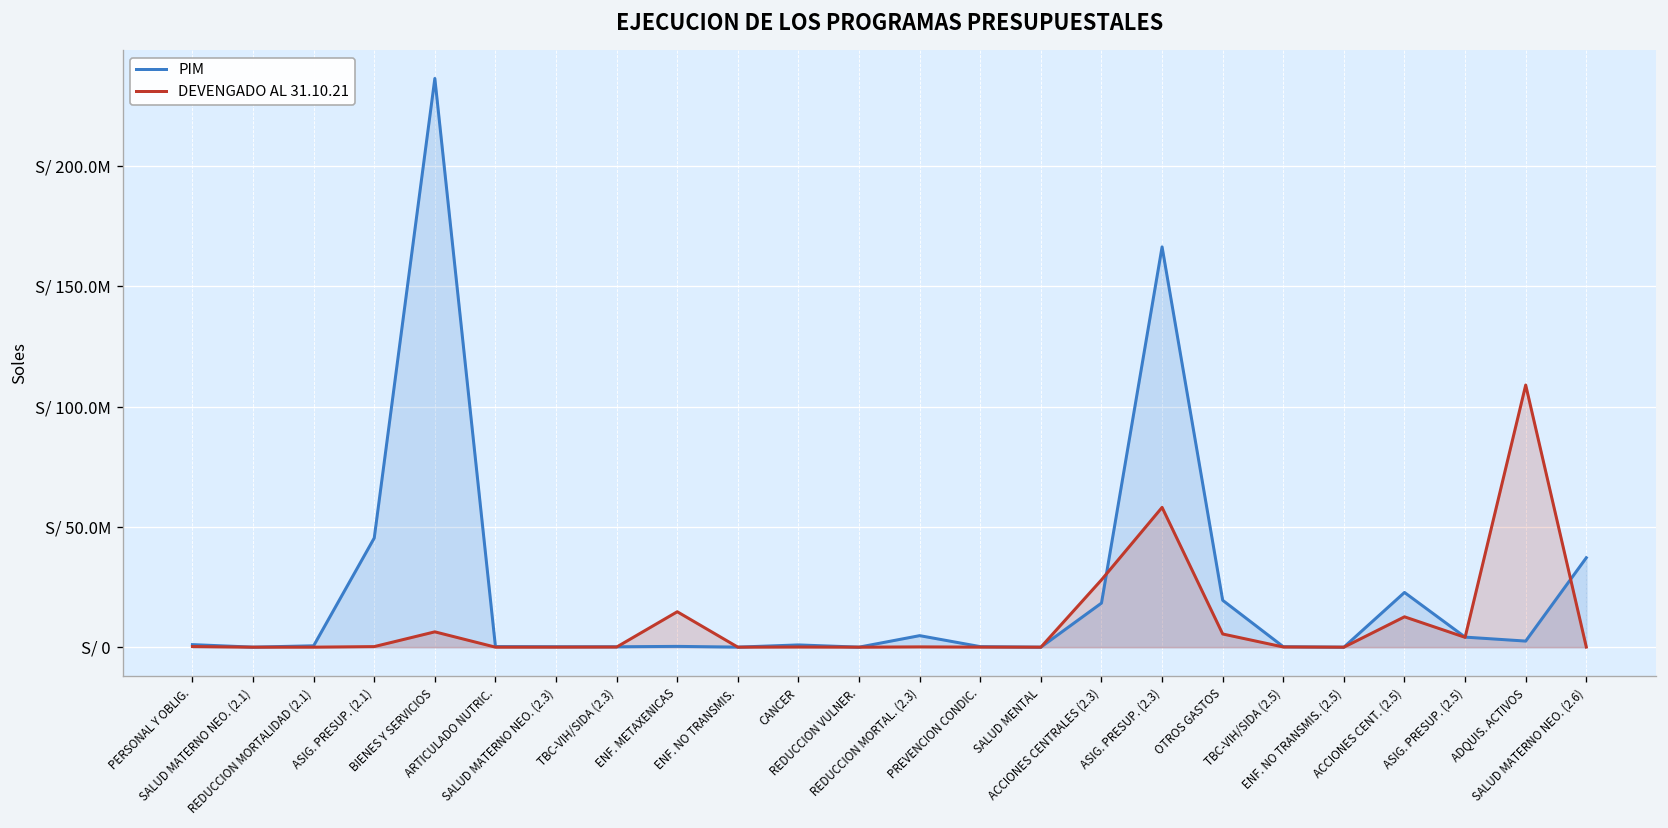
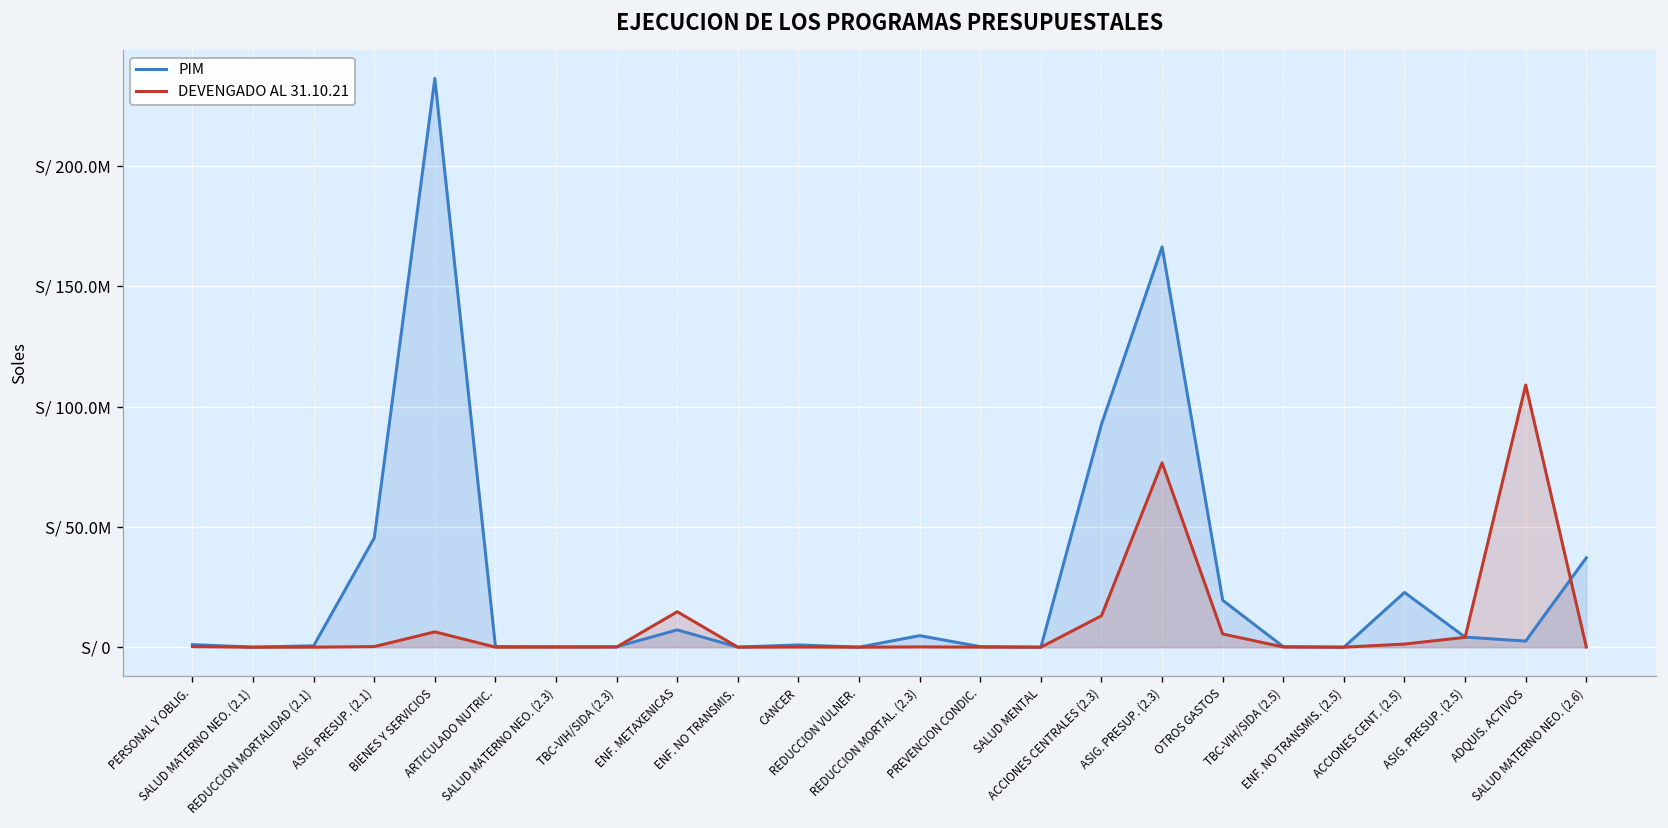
PIM, ENF. METAXENICAS: S/ 0 -> S/ 7000000
PIM, ACCIONES CENTRALES (2.3): S/ 18000000 -> S/ 93000000
DEVENGADO AL 31.10.21, ACCIONES CENTRALES (2.3): S/ 28000000 -> S/ 13000000
DEVENGADO AL 31.10.21, ASIG. PRESUP. (2.3): S/ 58000000 -> S/ 77000000
DEVENGADO AL 31.10.21, ACCIONES CENT. (2.5): S/ 13000000 -> S/ 1000000
